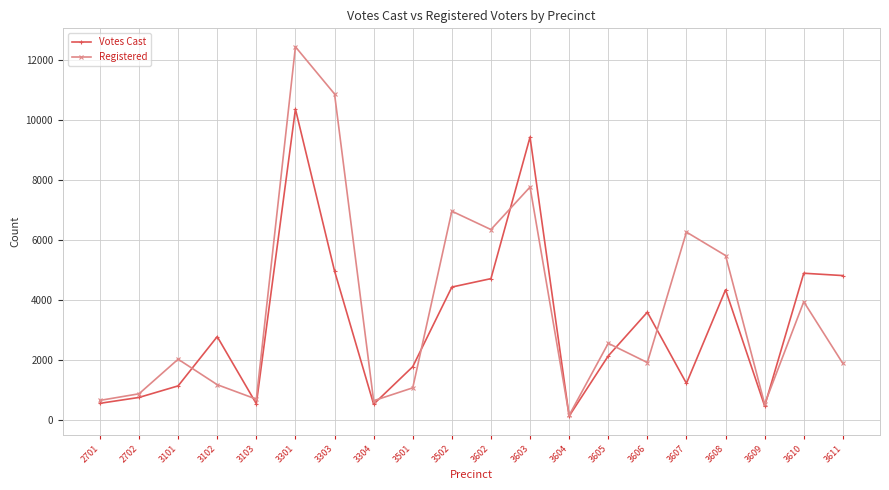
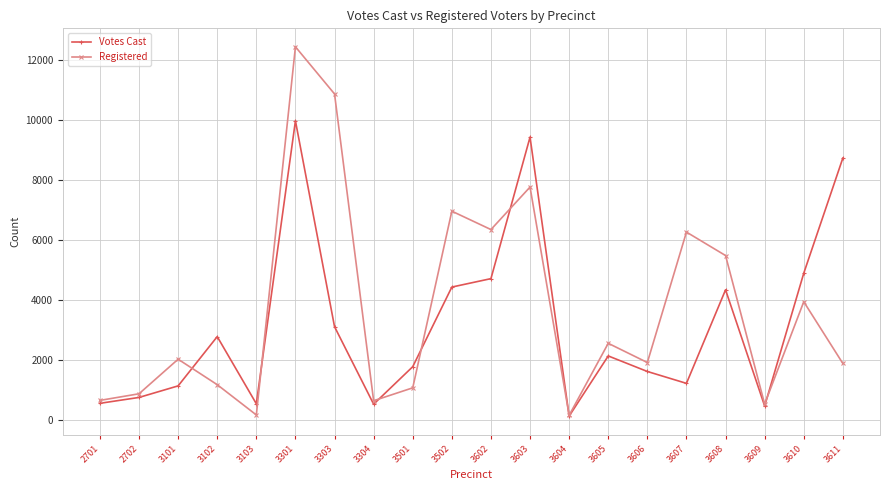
Registered, 3103: 700 -> 200
Votes Cast, 3301: 10400 -> 10000
Votes Cast, 3303: 5000 -> 3100
Votes Cast, 3606: 3600 -> 1600
Votes Cast, 3611: 4800 -> 8700
